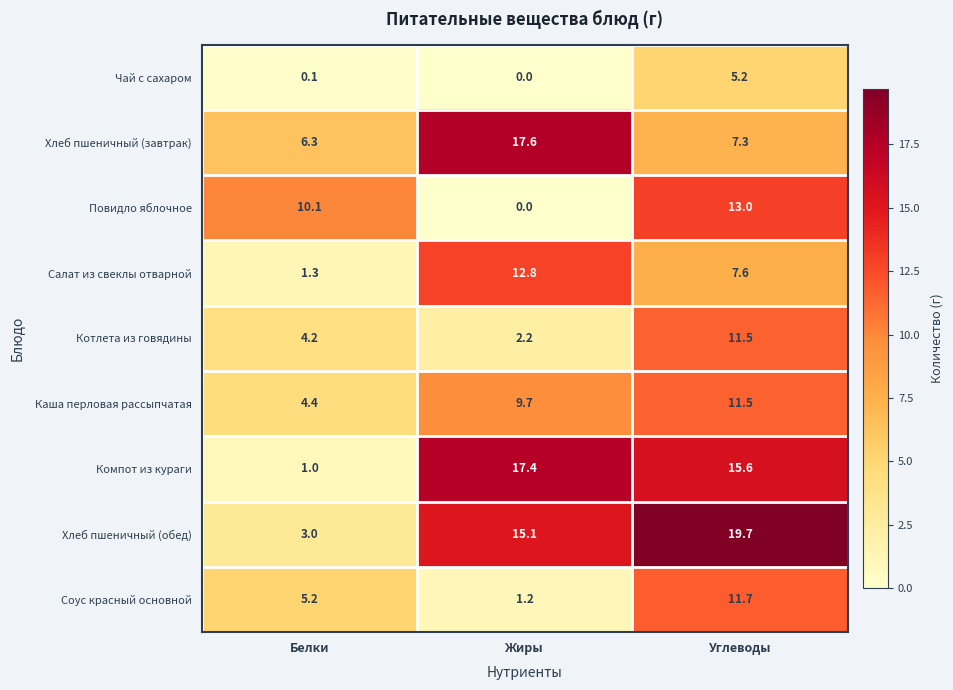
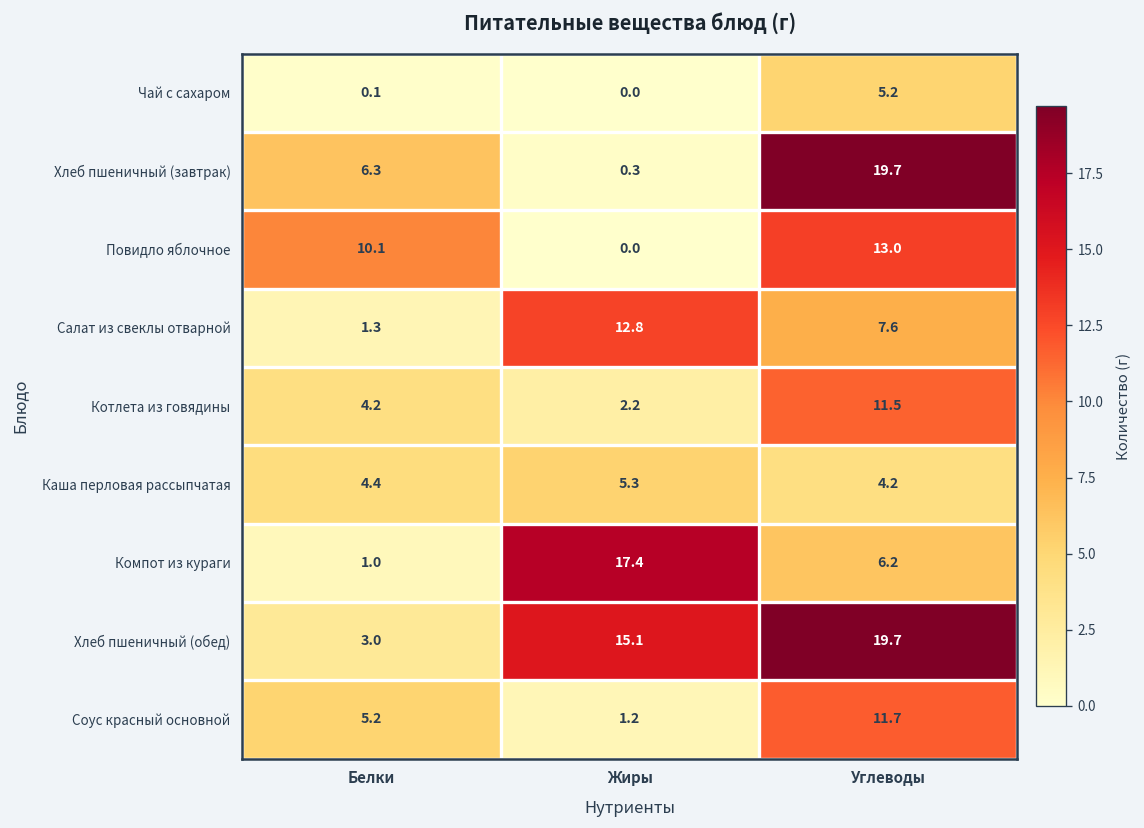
Хлеб пшеничный (завтрак), Жиры: 17.6 -> 0.3
Хлеб пшеничный (завтрак), Углеводы: 7.3 -> 19.7
Каша перловая рассыпчатая, Жиры: 9.7 -> 5.3
Каша перловая рассыпчатая, Углеводы: 11.5 -> 4.2
Компот из кураги, Углеводы: 15.6 -> 6.2
